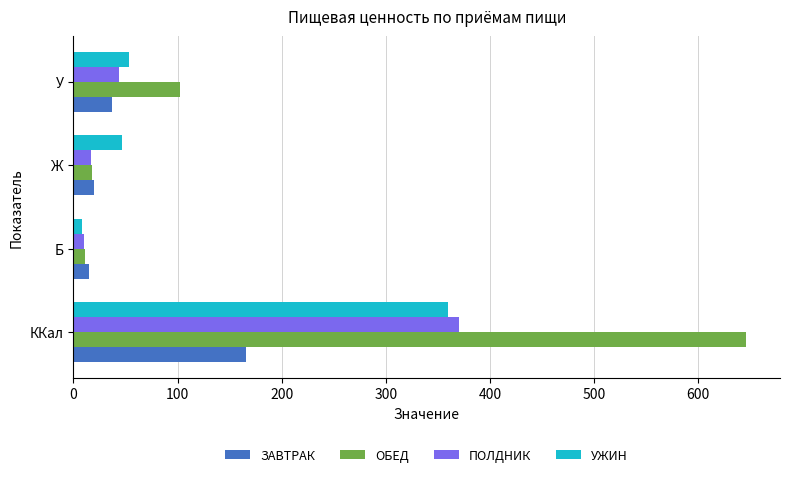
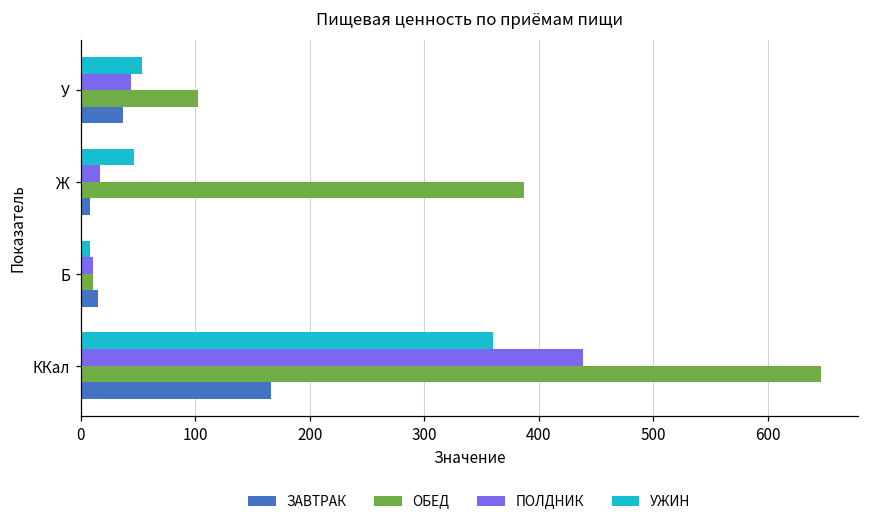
ОБЕД, Ж: 18 -> 387
ЗАВТРАК, Ж: 20 -> 8
ПОЛДНИК, ККал: 370 -> 439
